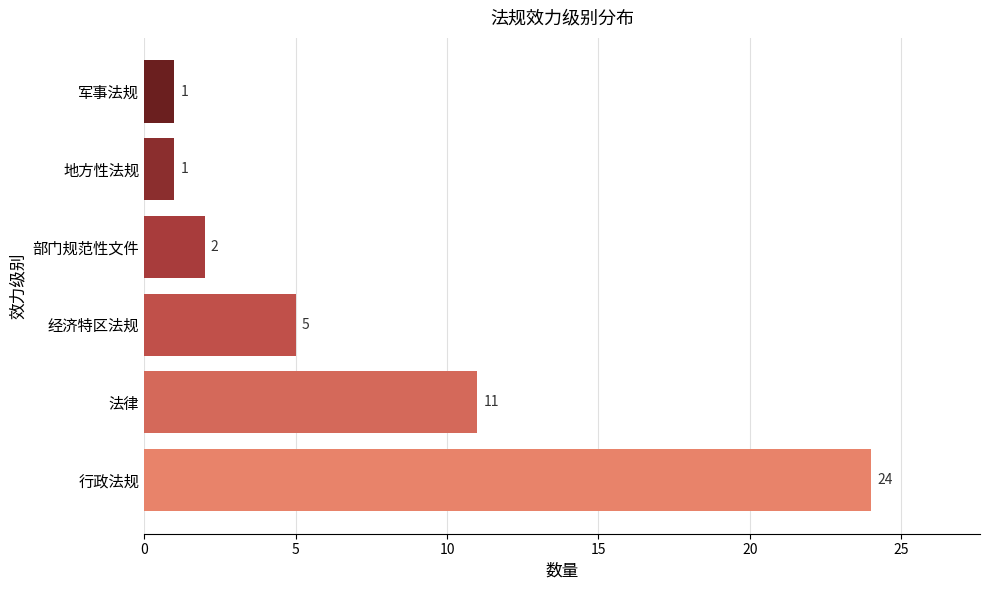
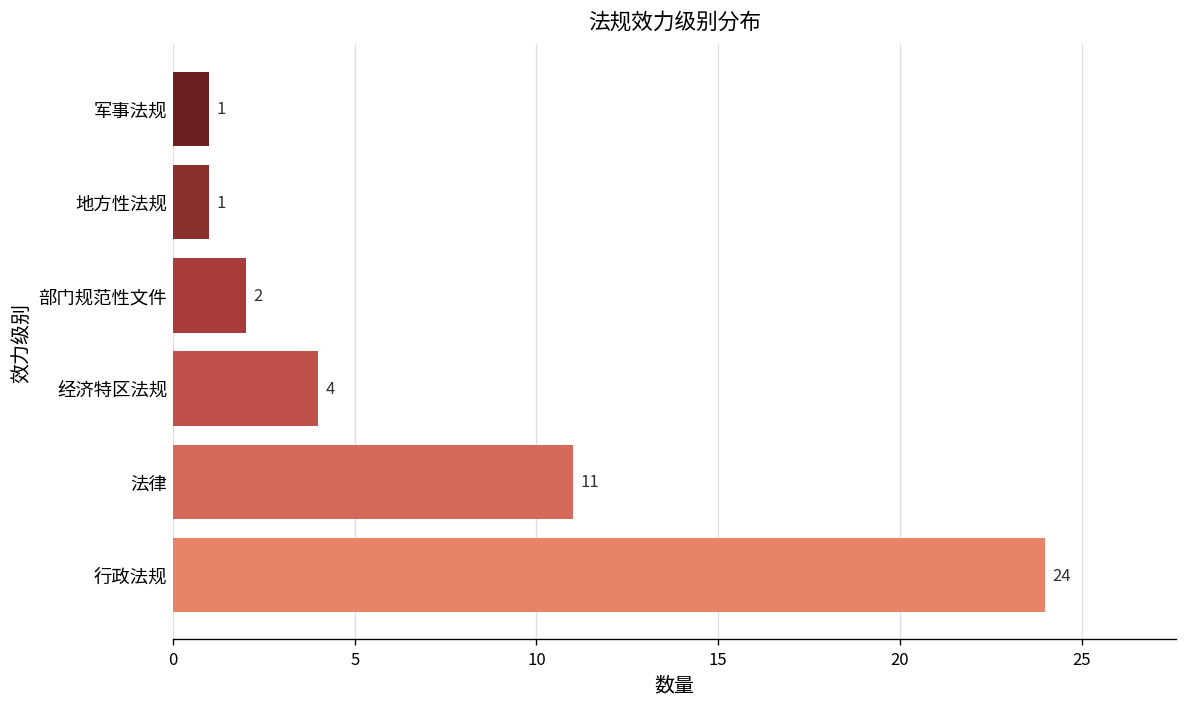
经济特区法规: 5 -> 4
